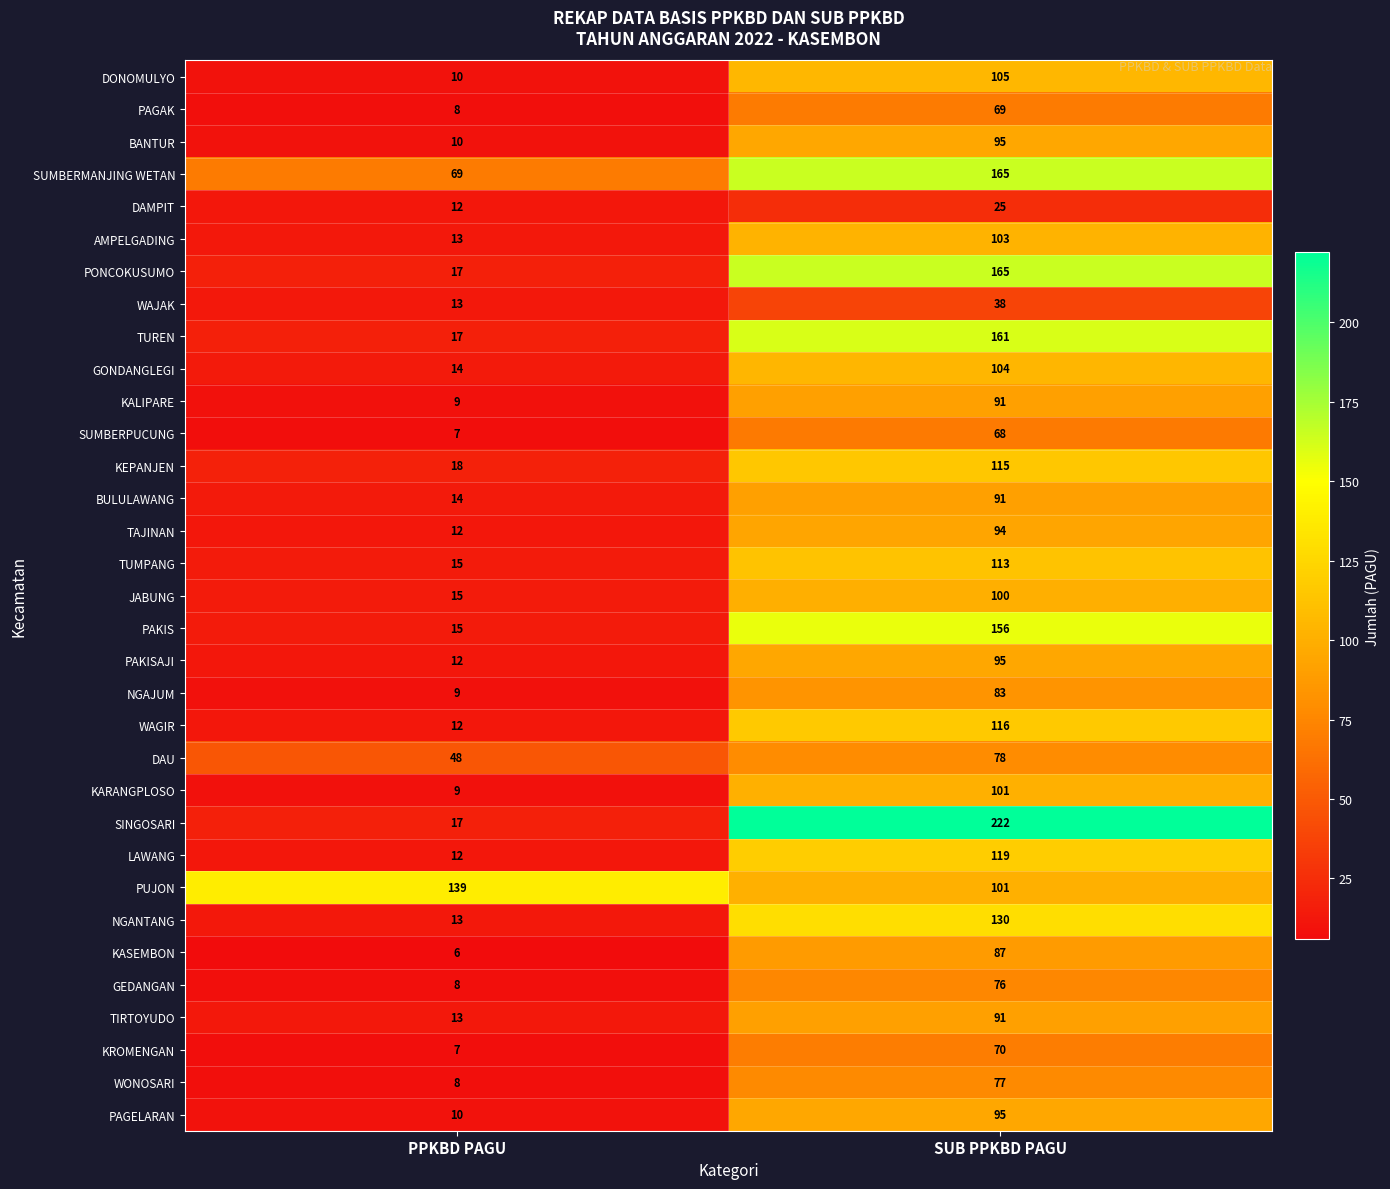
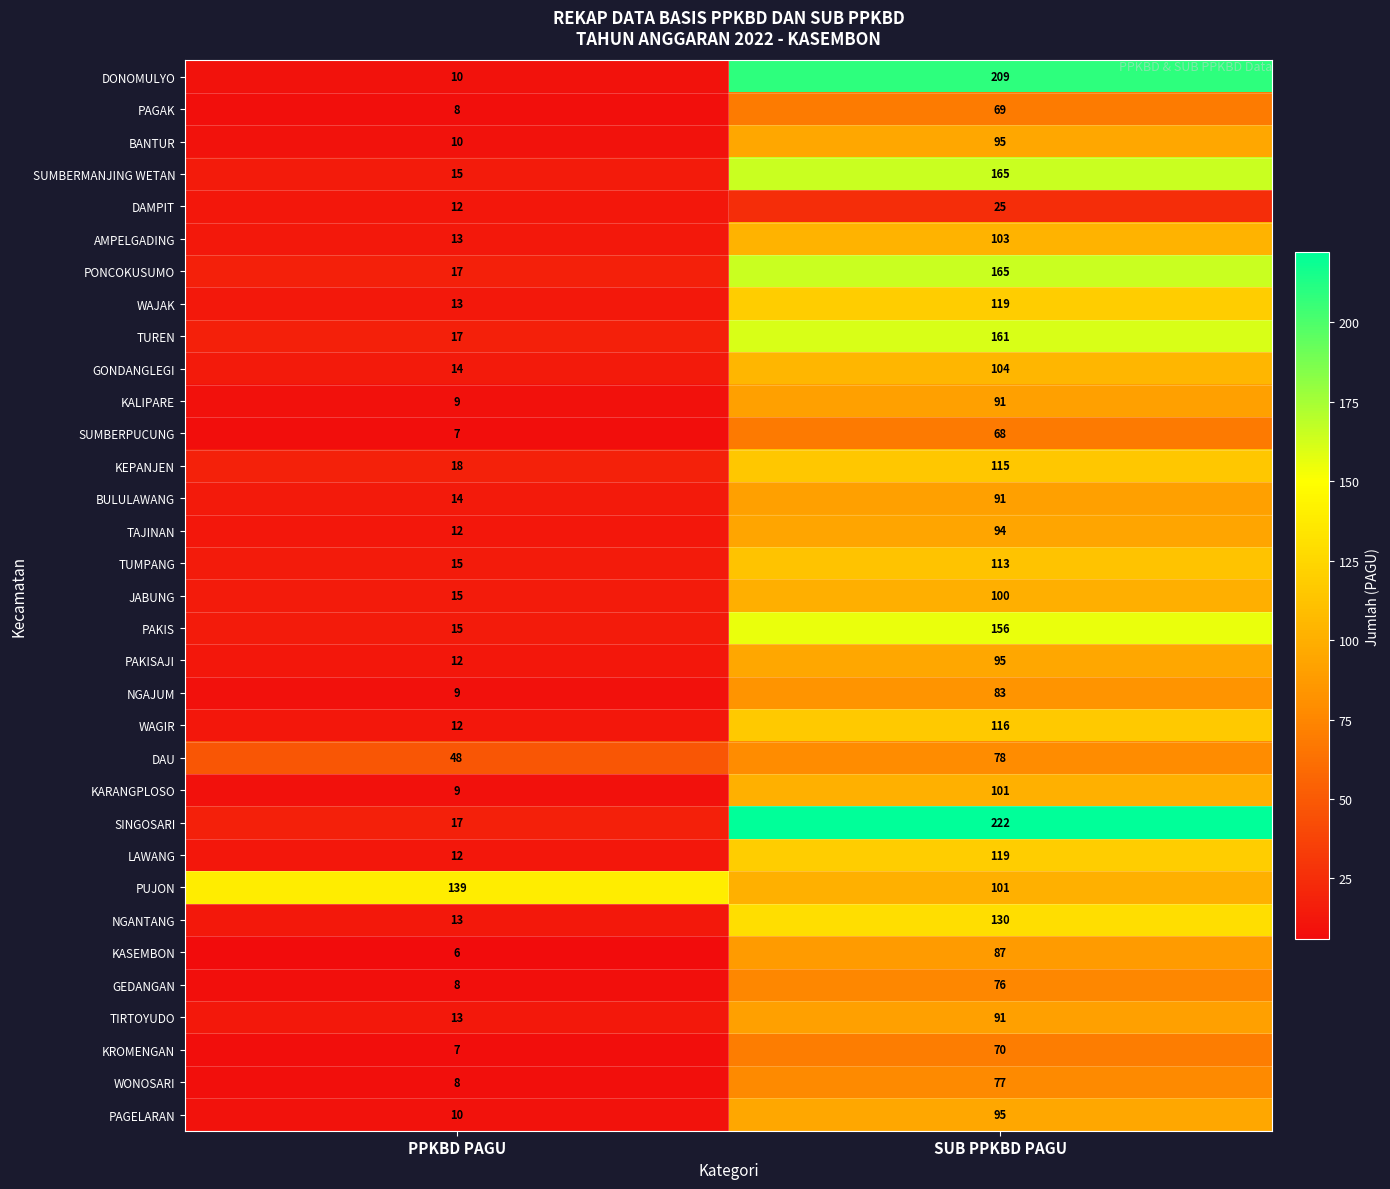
DONOMULYO, SUB PPKBD PAGU: 105 -> 209
SUMBERMANJING WETAN, PPKBD PAGU: 69 -> 15
WAJAK, SUB PPKBD PAGU: 38 -> 119
